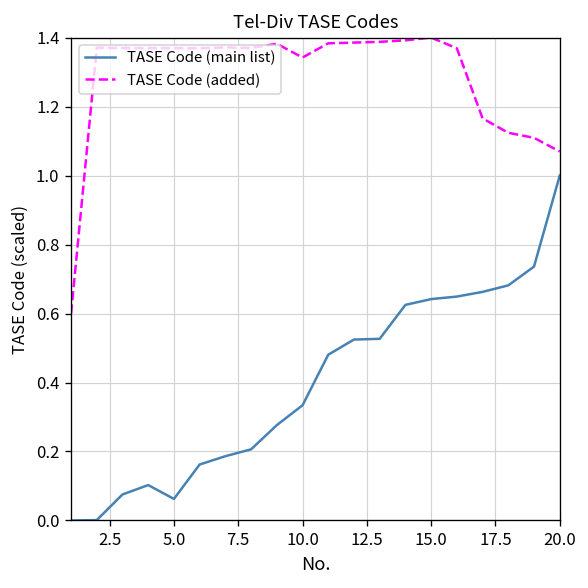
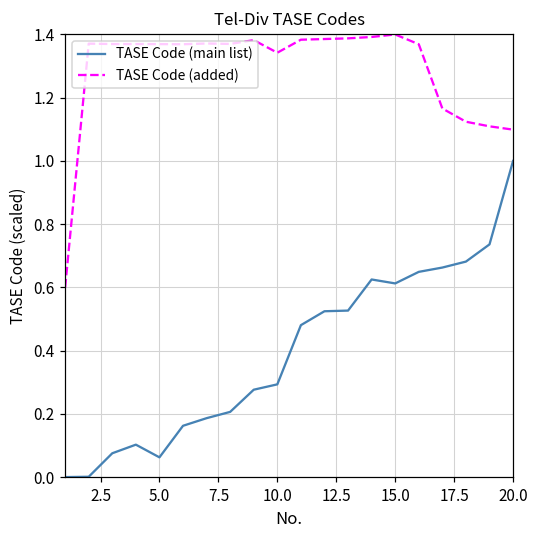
TASE Code (main list), 10.0: 0.33 -> 0.29
TASE Code (main list), 15.0: 0.64 -> 0.61
TASE Code (added), 20.0: 1.07 -> 1.10
